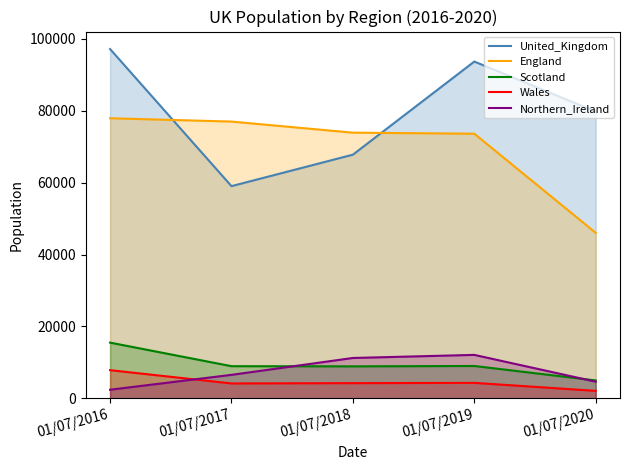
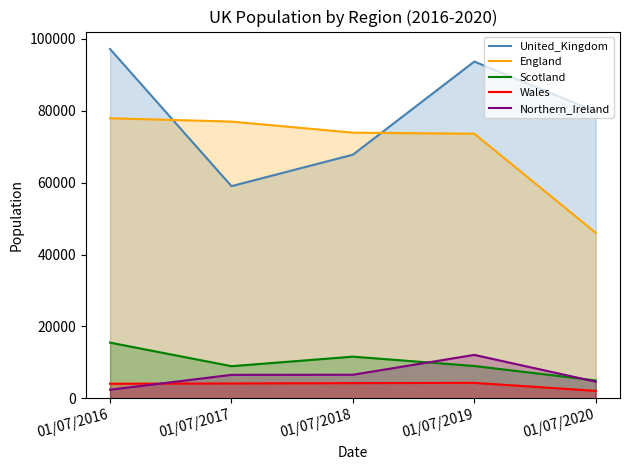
Wales, 01/07/2016: 8000 -> 4000
Scotland, 01/07/2018: 9000 -> 12000
Northern_Ireland, 01/07/2018: 11000 -> 7000
